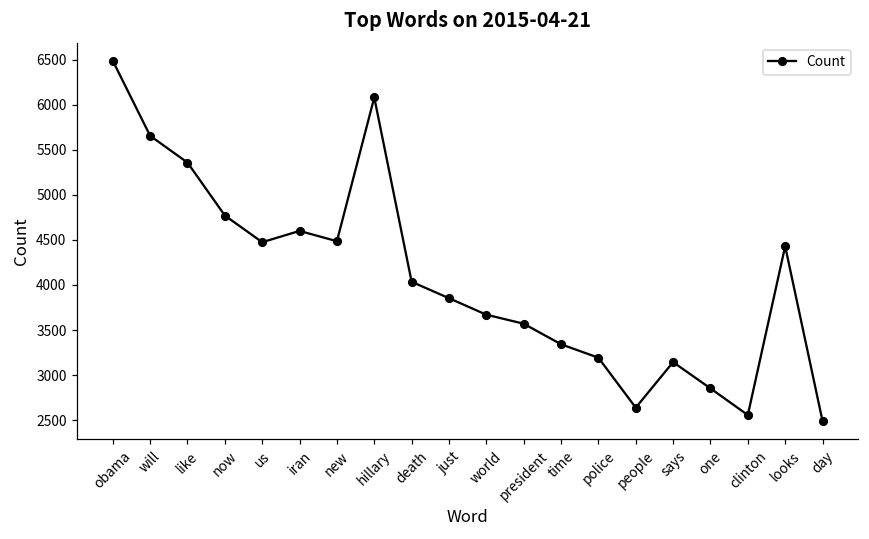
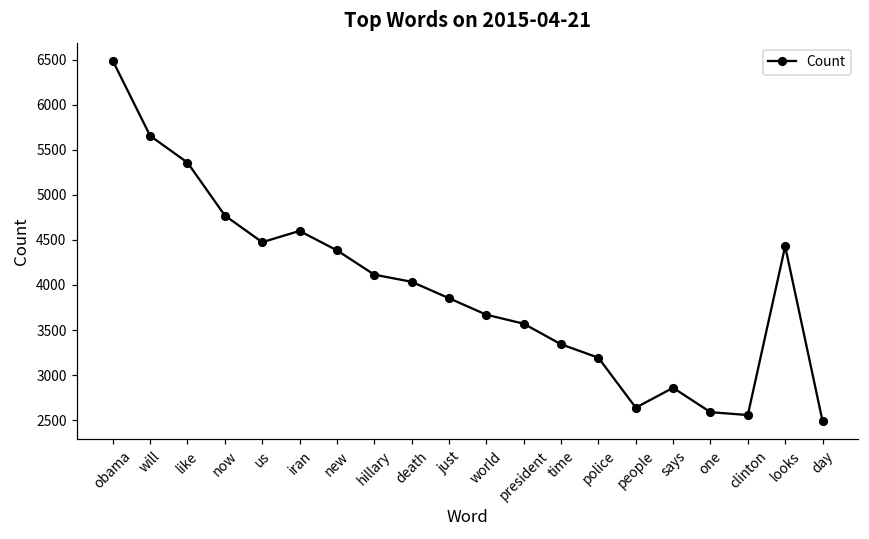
new: 4500 -> 4400
hillary: 6100 -> 4100
says: 3100 -> 2900
one: 2900 -> 2600
